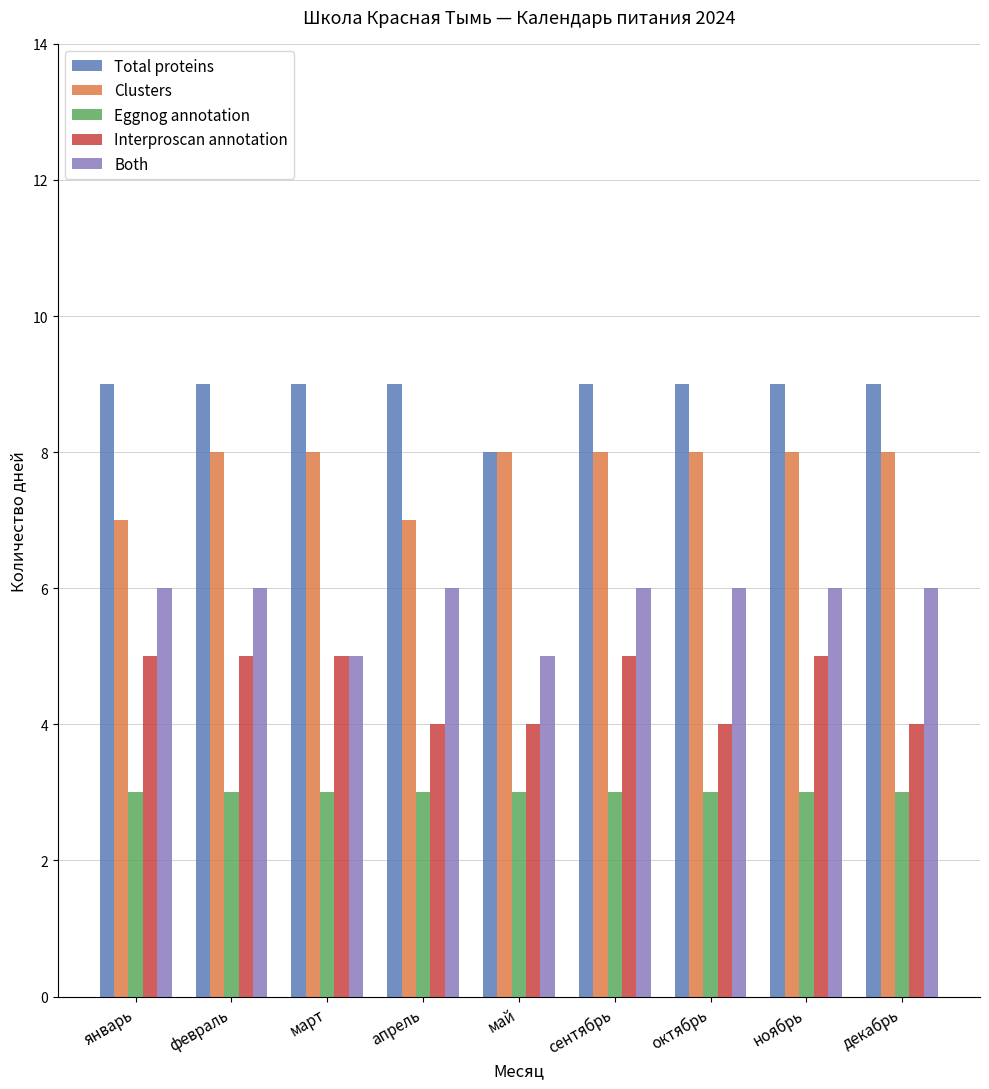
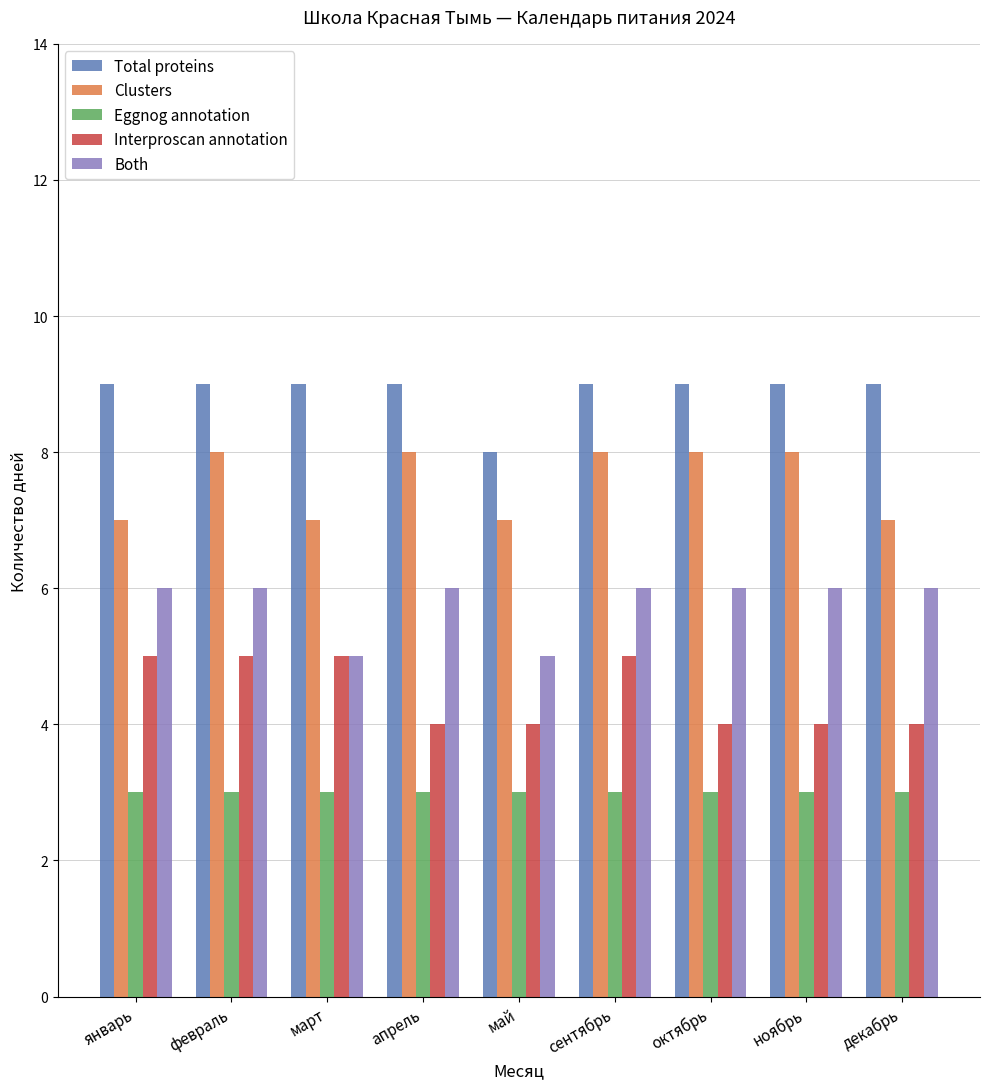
Clusters, март: 8 -> 7
Clusters, апрель: 7 -> 8
Clusters, май: 8 -> 7
Interproscan annotation, ноябрь: 5 -> 4
Clusters, декабрь: 8 -> 7
